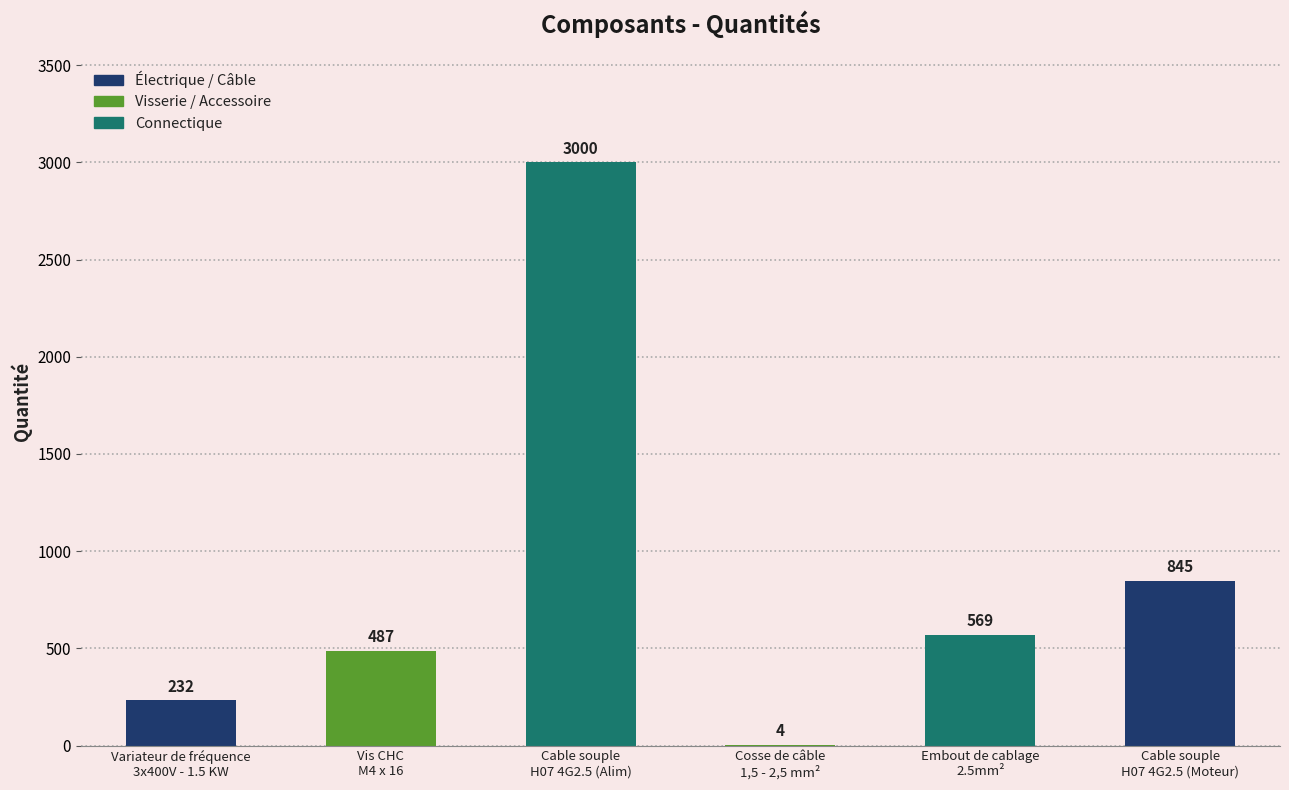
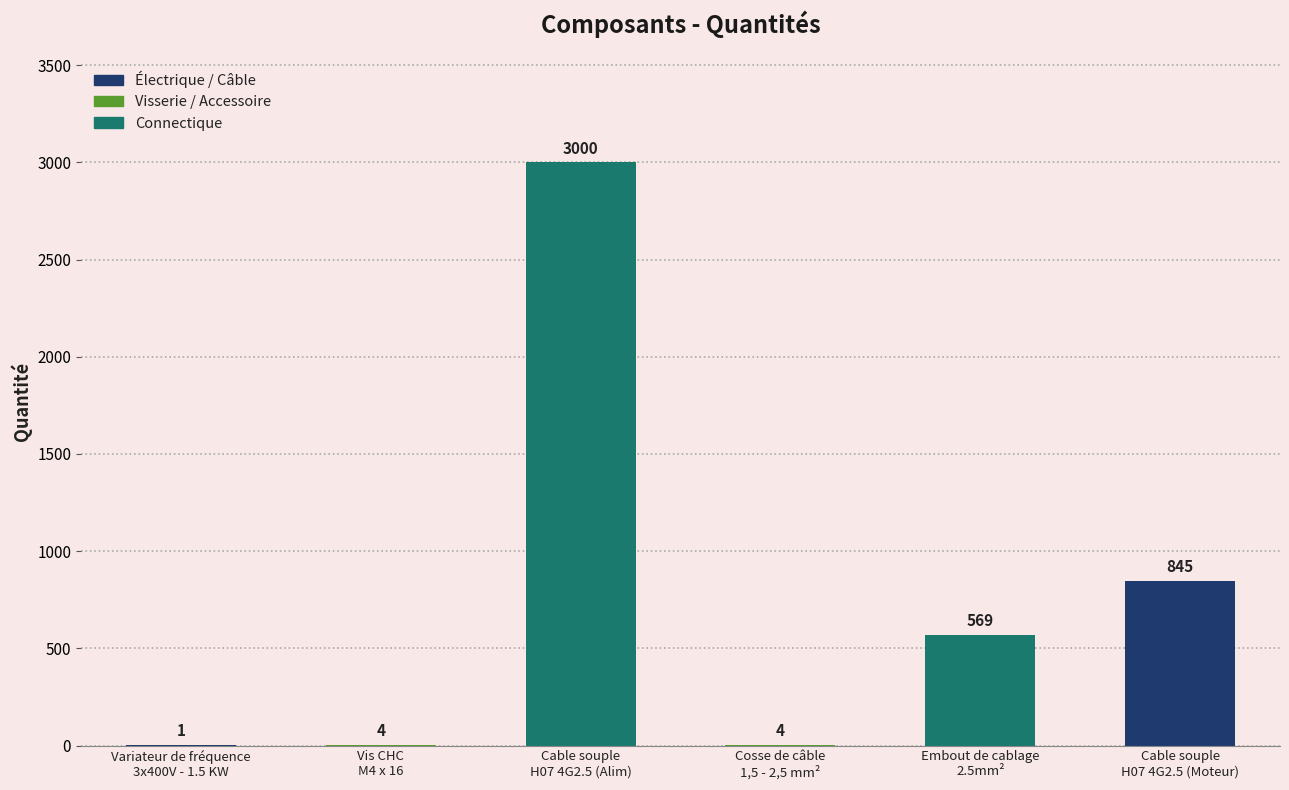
Variateur de fréquence 3x400V - 1.5 KW: 232 -> 1
Vis CHC M4 x 16: 487 -> 4
